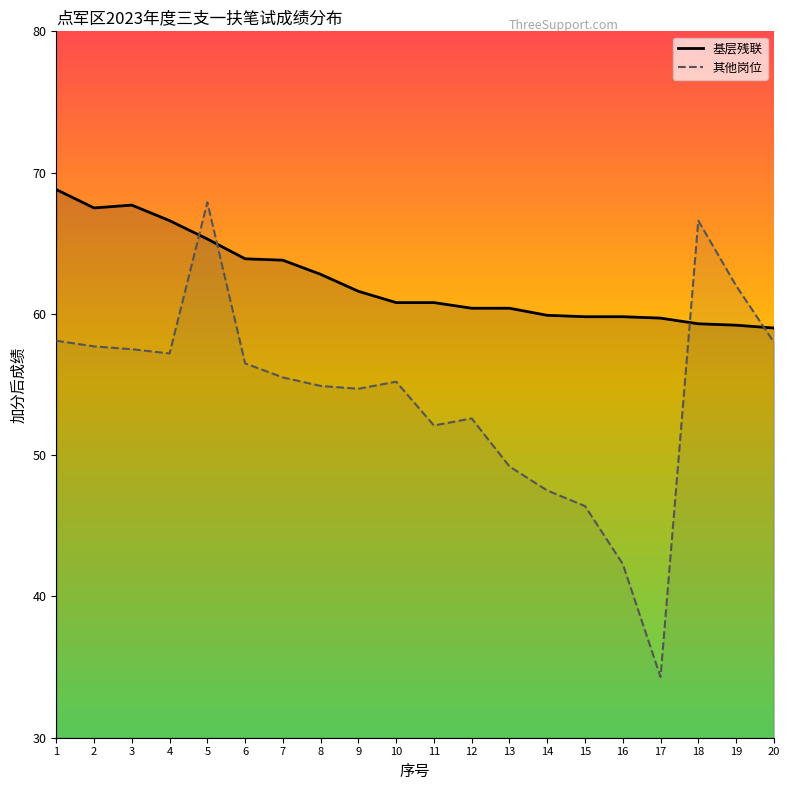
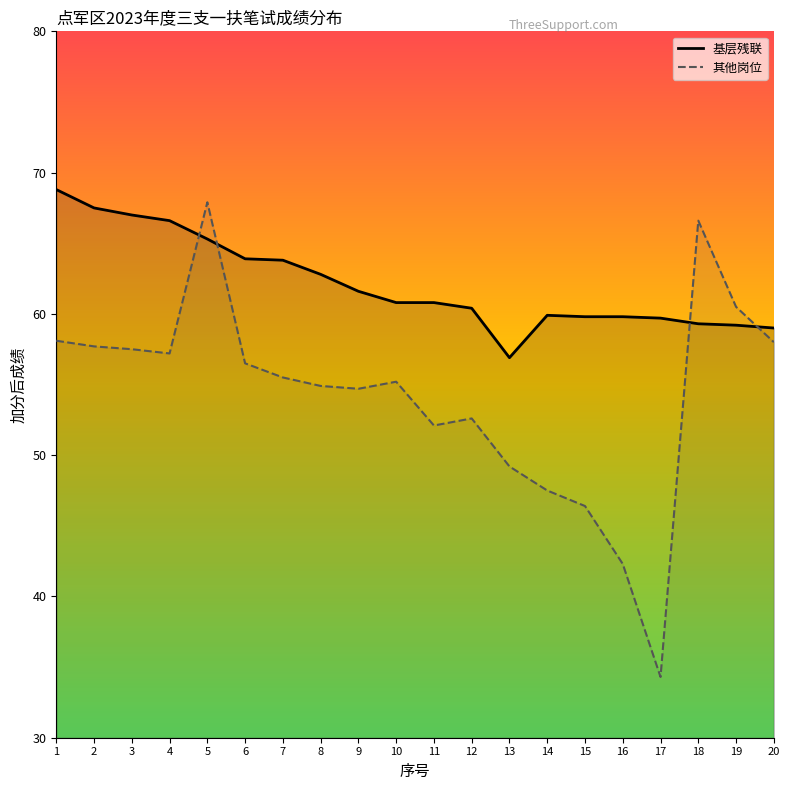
基层残联, 3: 67.7 -> 67.0
基层残联, 13: 60.4 -> 56.9
其他岗位, 19: 62.0 -> 60.5
